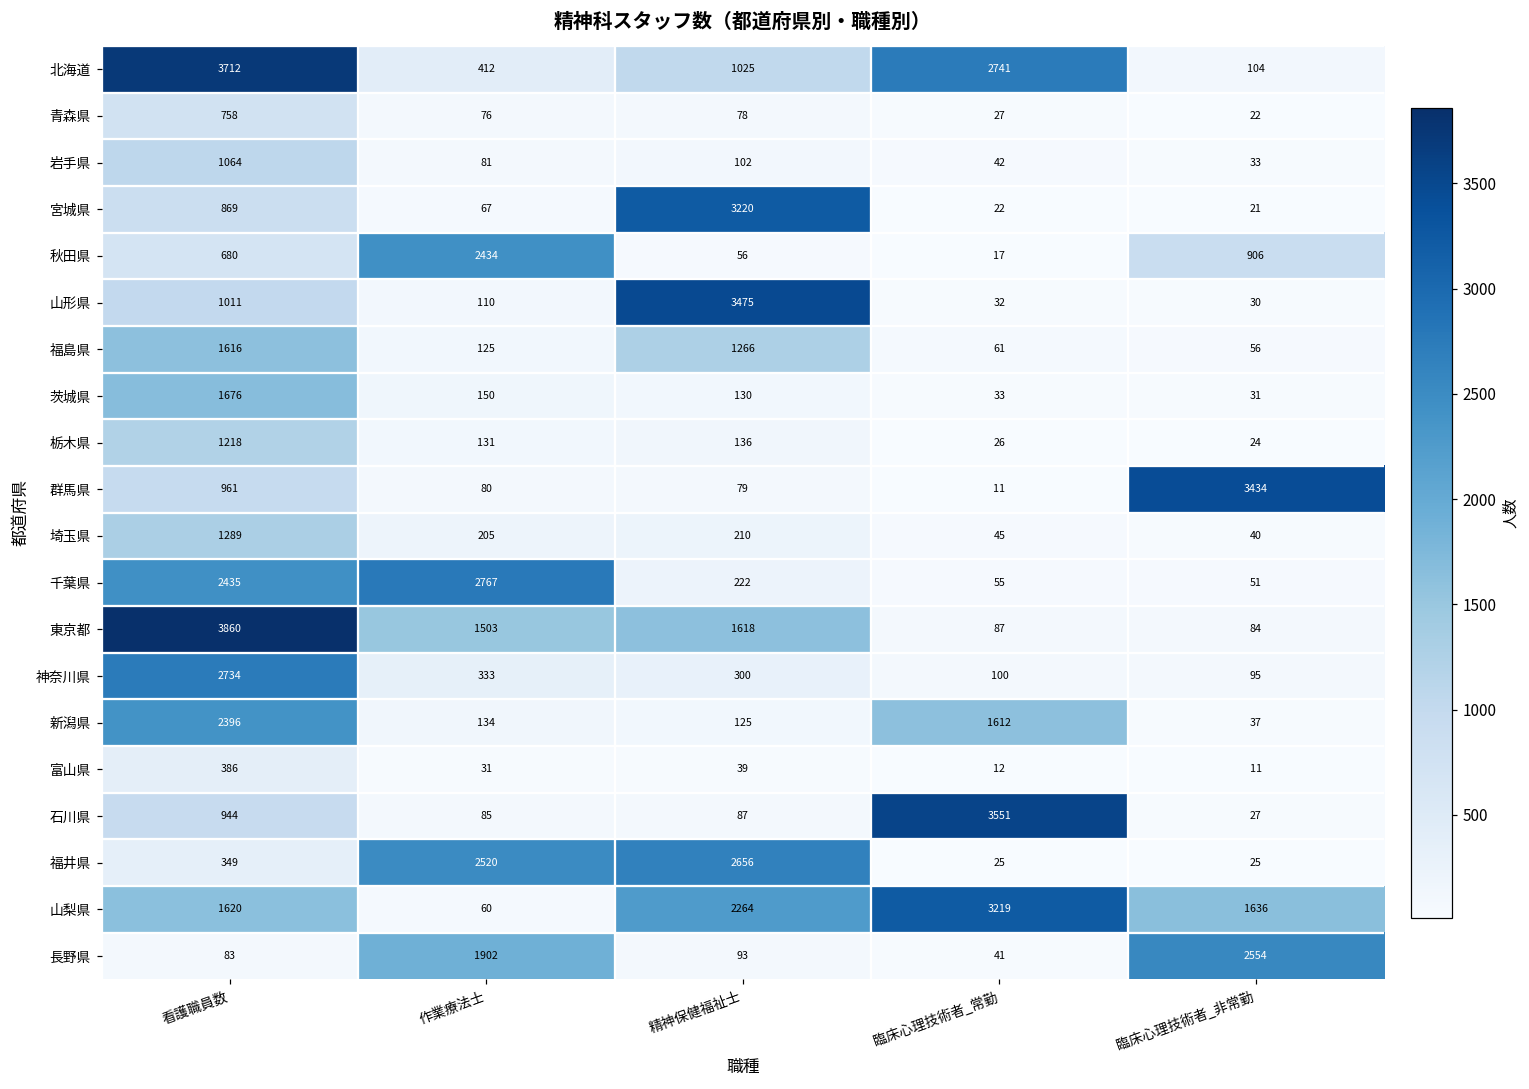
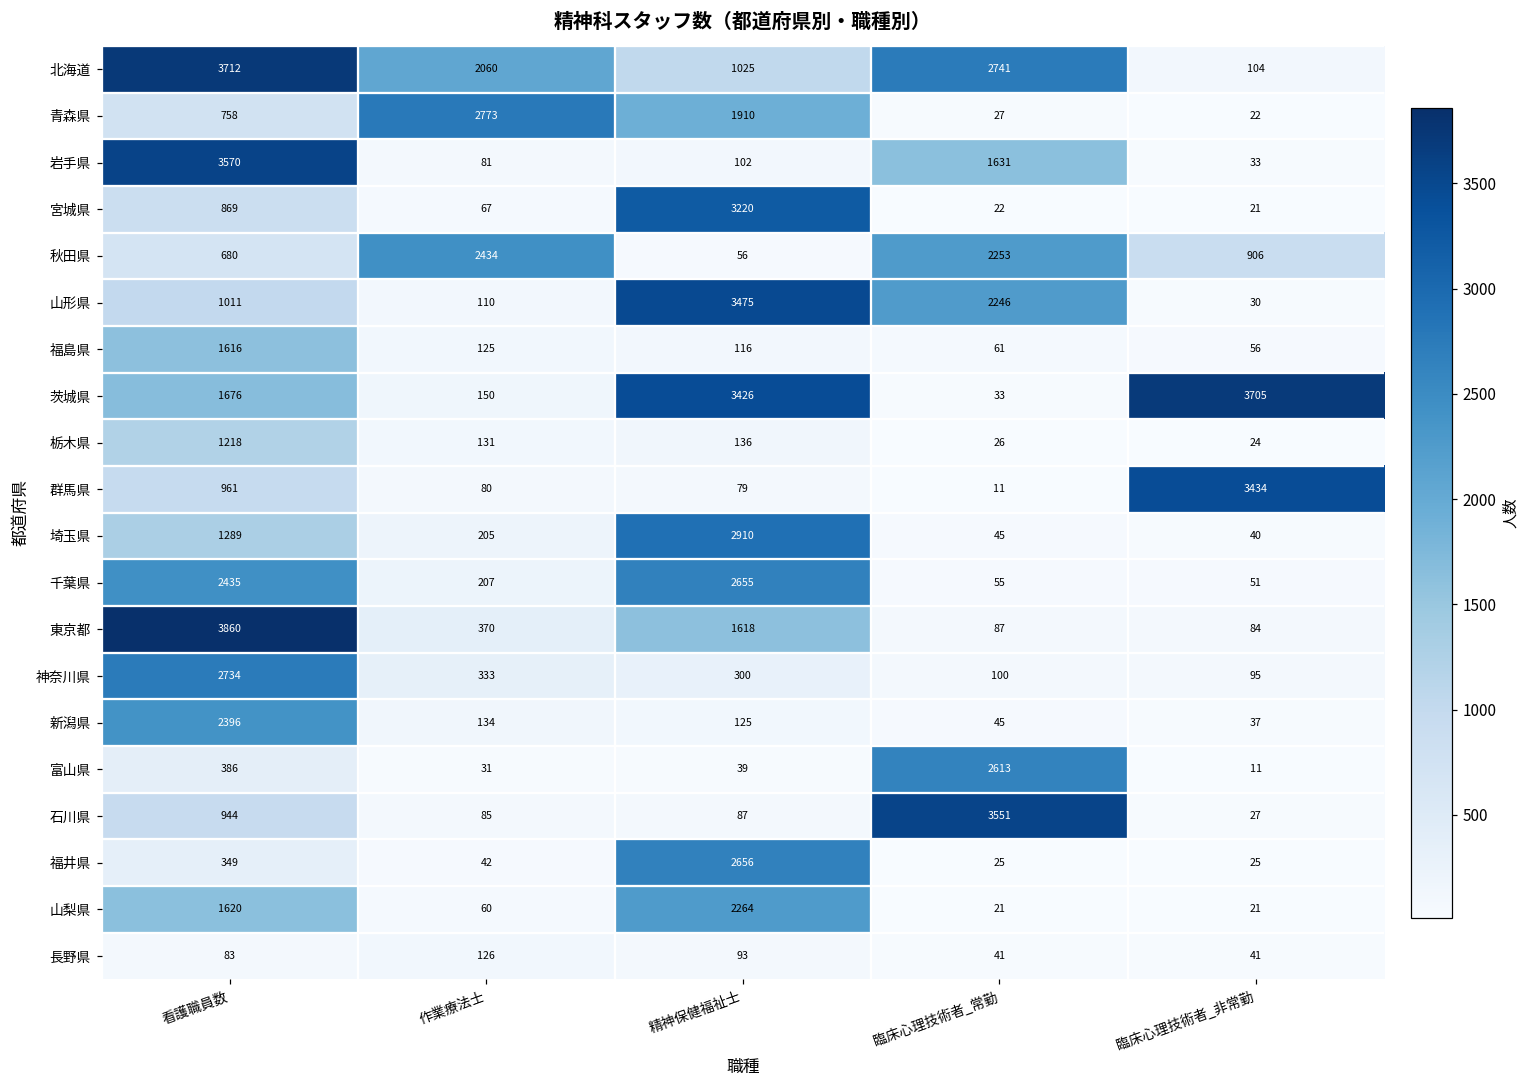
北海道, 作業療法士: 412 -> 2060
青森県, 作業療法士: 76 -> 2773
青森県, 精神保健福祉士: 78 -> 1910
岩手県, 看護職員数: 1064 -> 3570
岩手県, 臨床心理技術者_常勤: 42 -> 1631
秋田県, 臨床心理技術者_常勤: 17 -> 2253
山形県, 臨床心理技術者_常勤: 32 -> 2246
福島県, 精神保健福祉士: 1266 -> 116
茨城県, 精神保健福祉士: 130 -> 3426
茨城県, 臨床心理技術者_非常勤: 31 -> 3705
埼玉県, 精神保健福祉士: 210 -> 2910
千葉県, 作業療法士: 2767 -> 207
千葉県, 精神保健福祉士: 222 -> 2655
東京都, 作業療法士: 1503 -> 370
新潟県, 臨床心理技術者_常勤: 1612 -> 45
富山県, 臨床心理技術者_常勤: 12 -> 2613
福井県, 作業療法士: 2520 -> 42
山梨県, 臨床心理技術者_常勤: 3219 -> 21
山梨県, 臨床心理技術者_非常勤: 1636 -> 21
長野県, 作業療法士: 1902 -> 126
長野県, 臨床心理技術者_非常勤: 2554 -> 41
